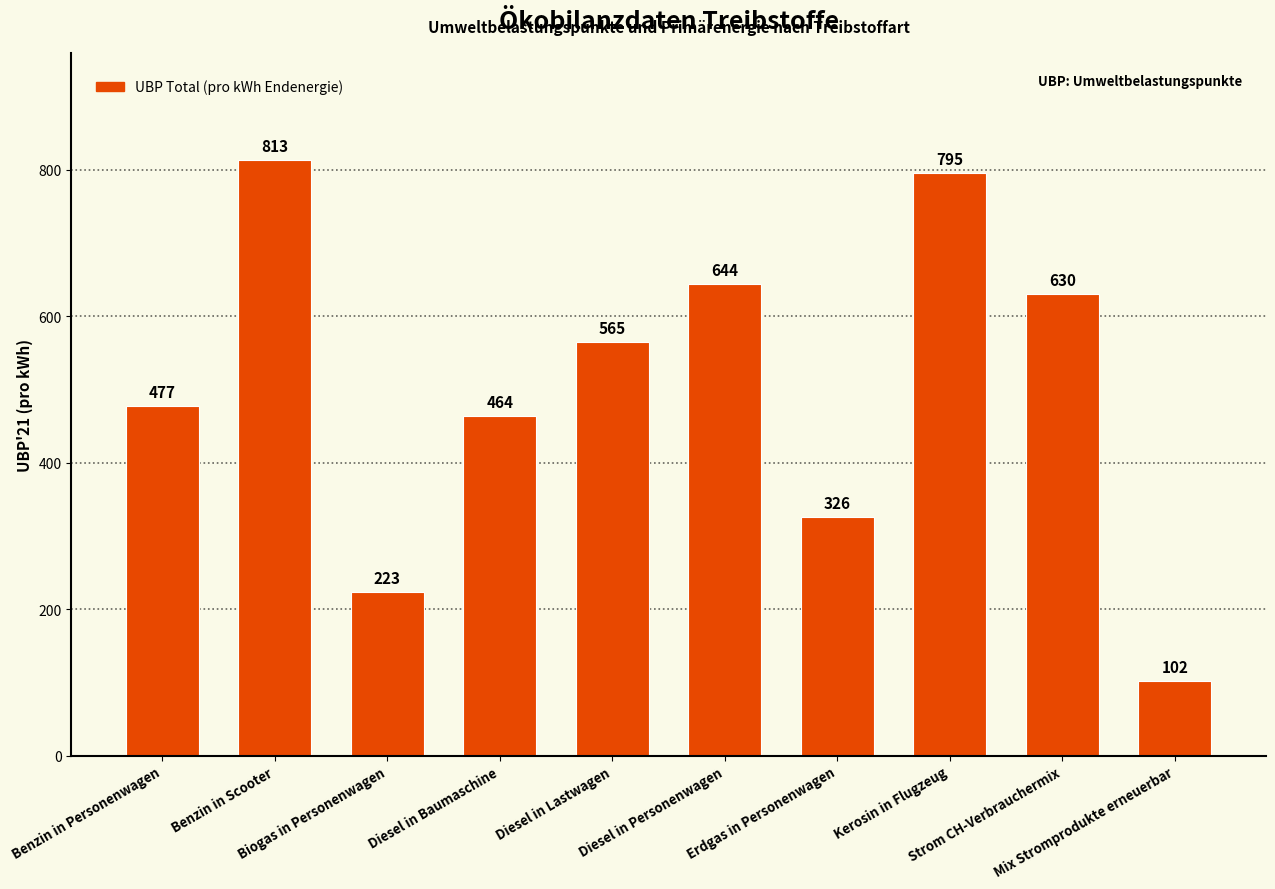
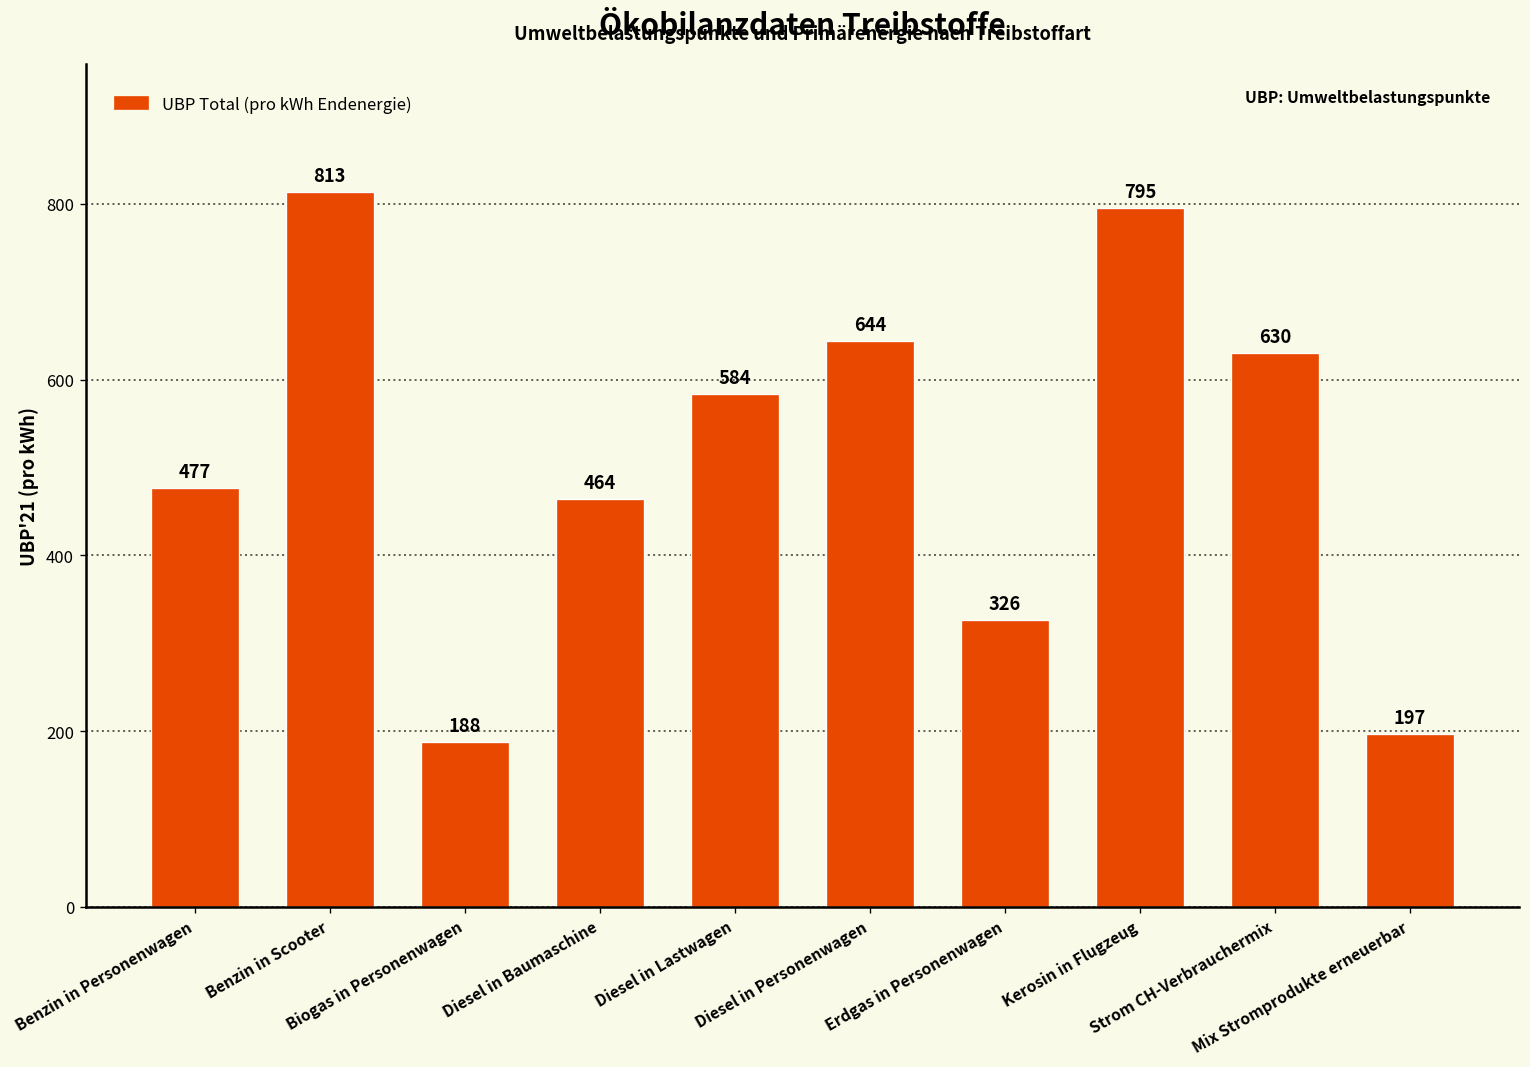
Biogas in Personenwagen: 223 -> 188
Diesel in Lastwagen: 565 -> 584
Mix Stromprodukte erneuerbar: 102 -> 197
